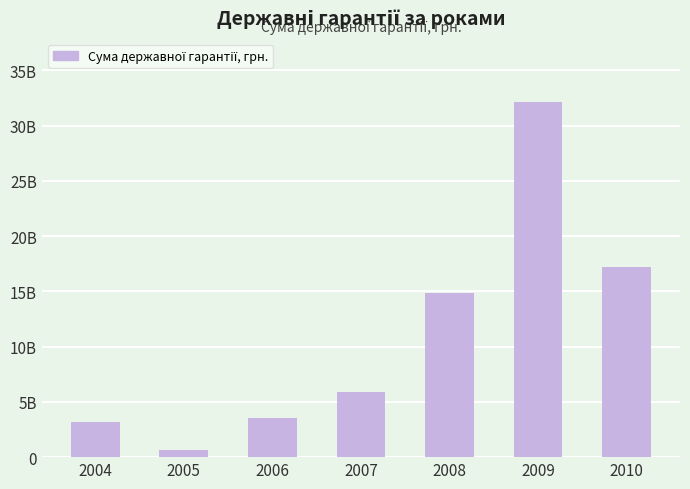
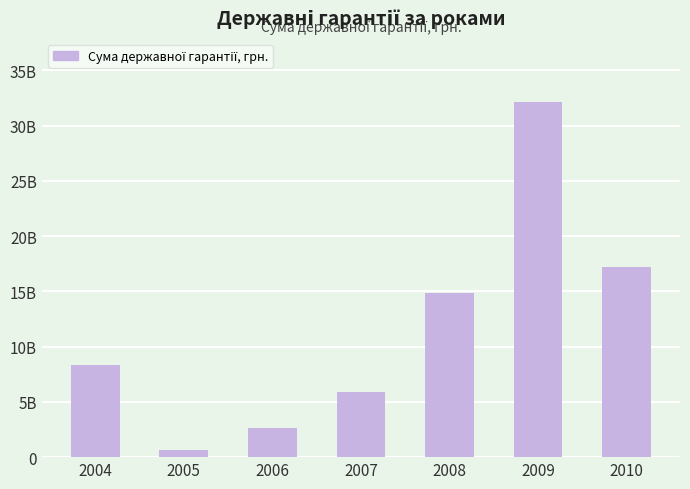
2004: 3200000000 -> 8400000000
2006: 3500000000 -> 2700000000
